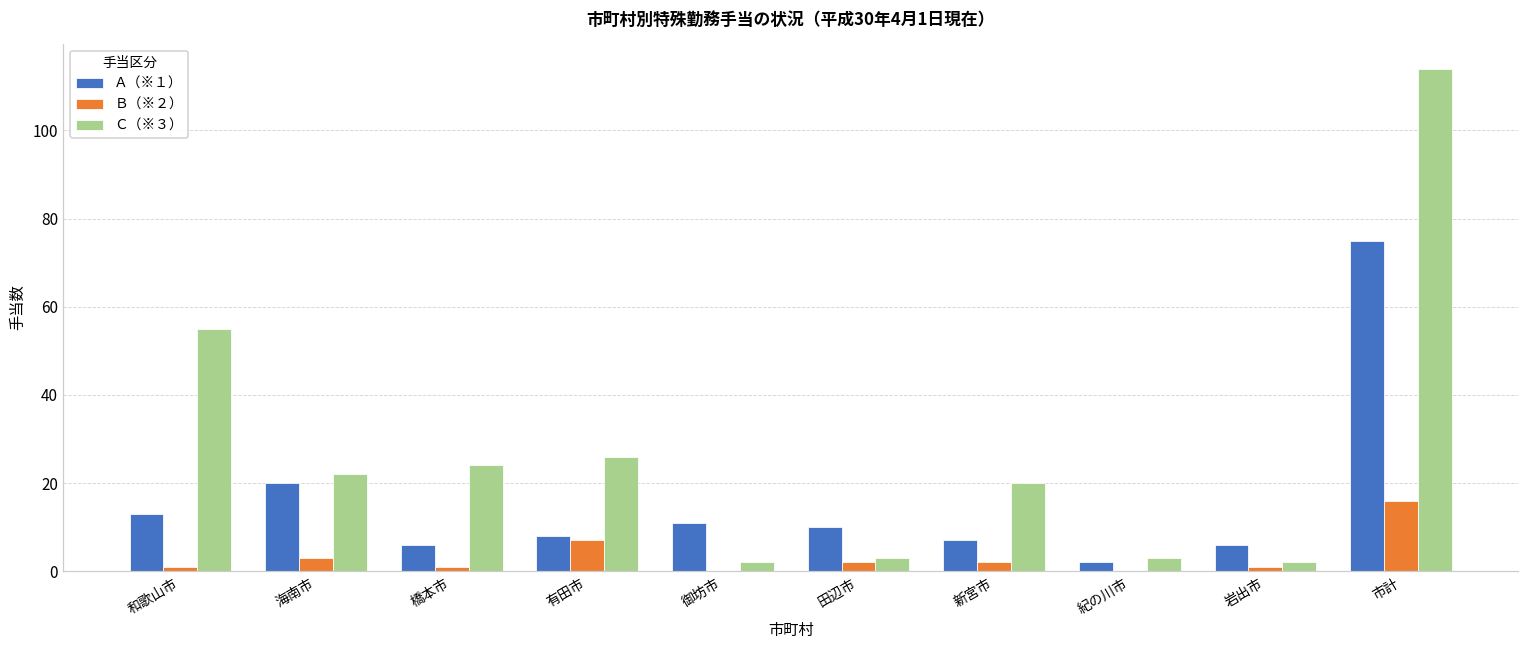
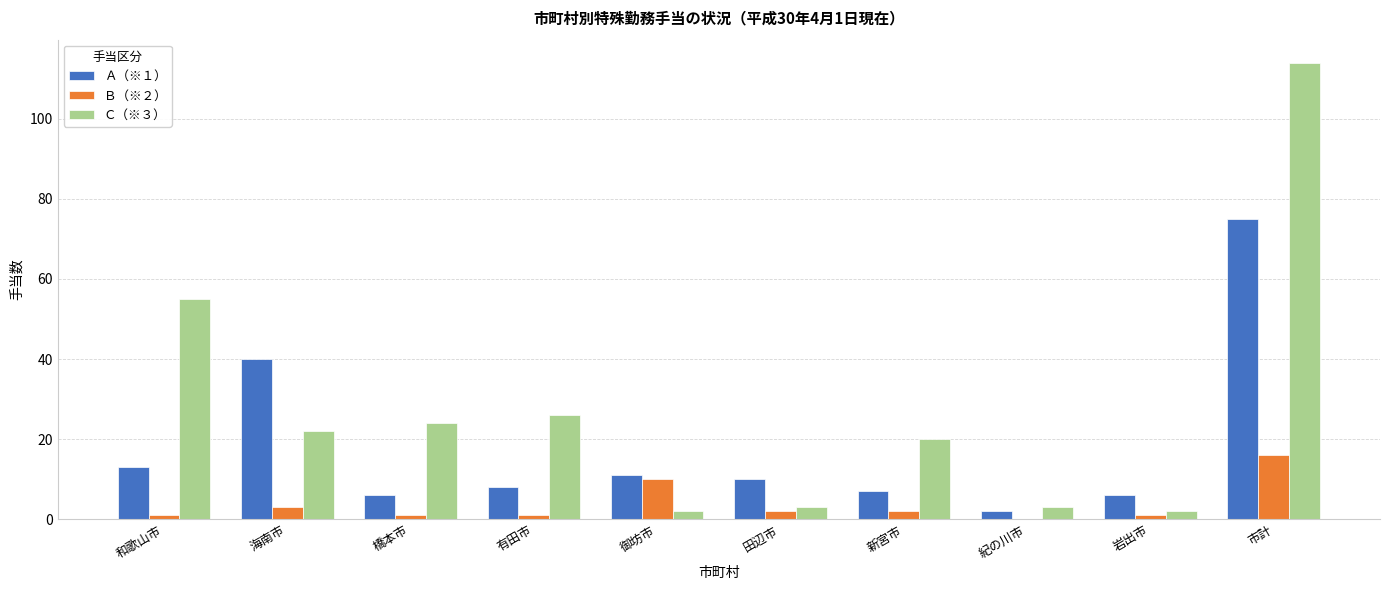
Ａ（※１）, 海南市: 20 -> 40
Ｂ（※２）, 有田市: 7 -> 1
Ｂ（※２）, 御坊市: 0 -> 10
